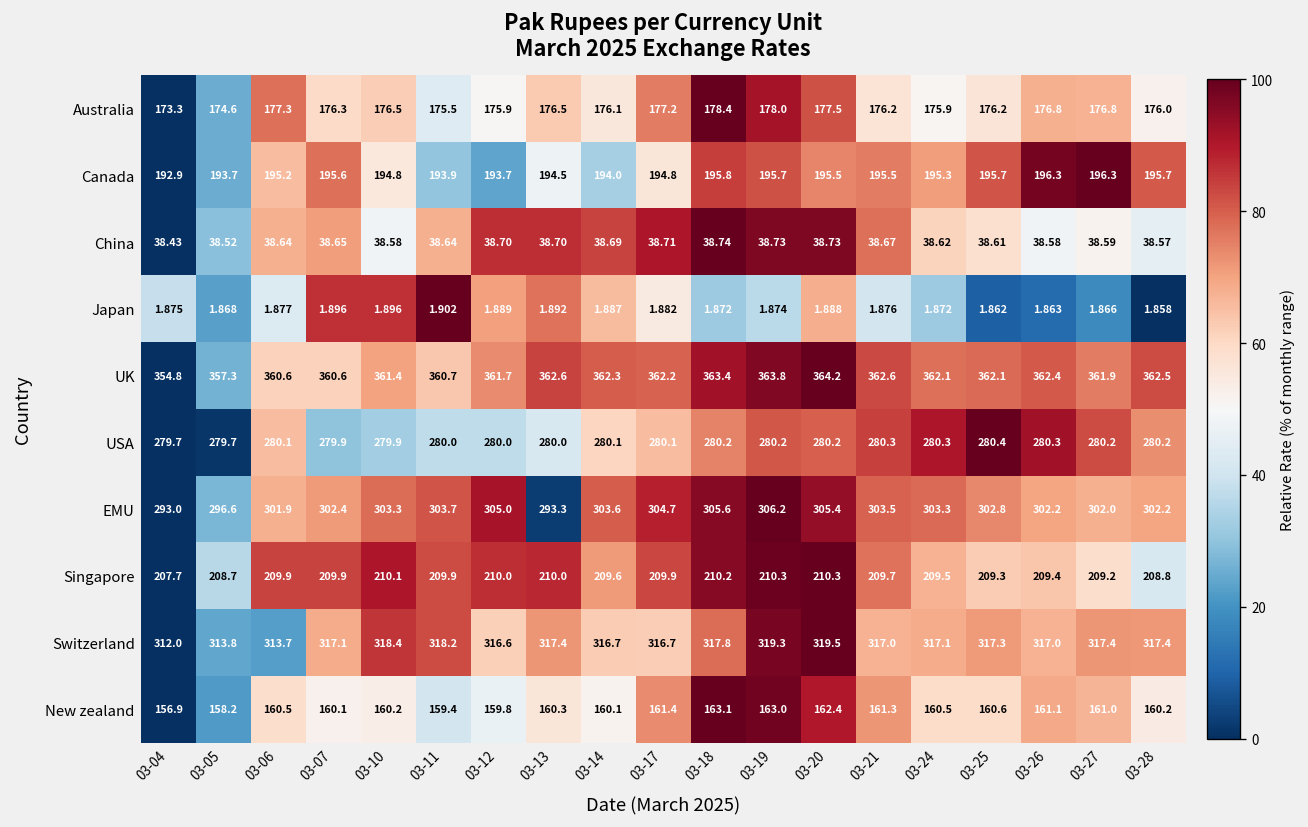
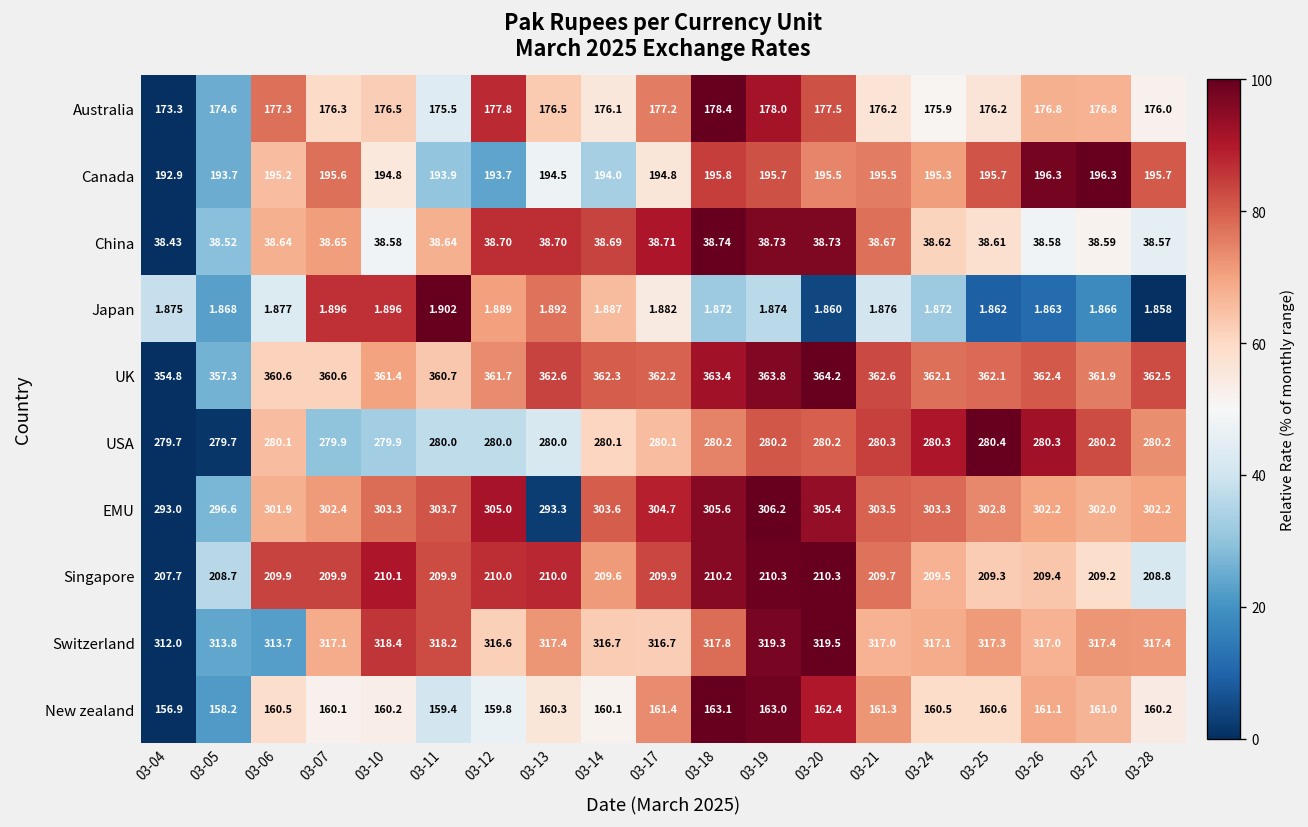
Australia, 03-12: 175.9 -> 177.8
Japan, 03-20: 1.888 -> 1.860
